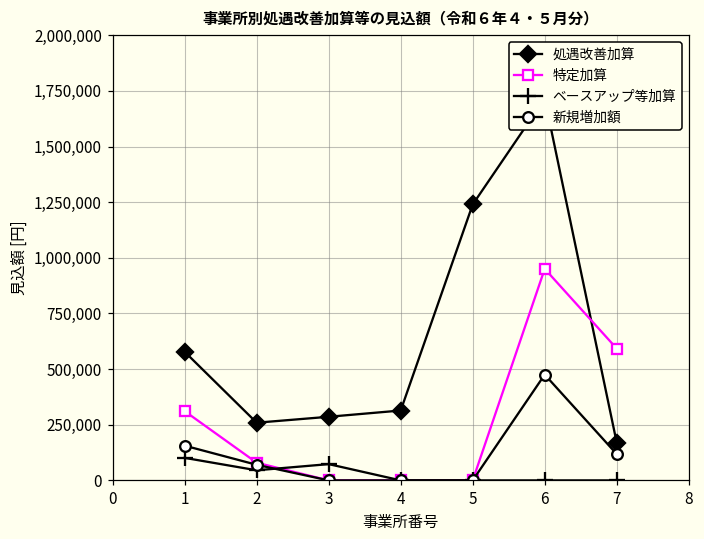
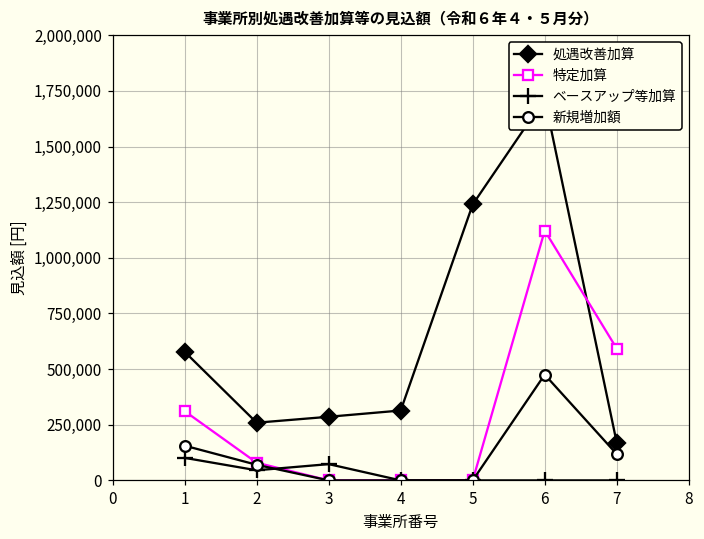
特定加算, 6: 950,000 -> 1,120,000
